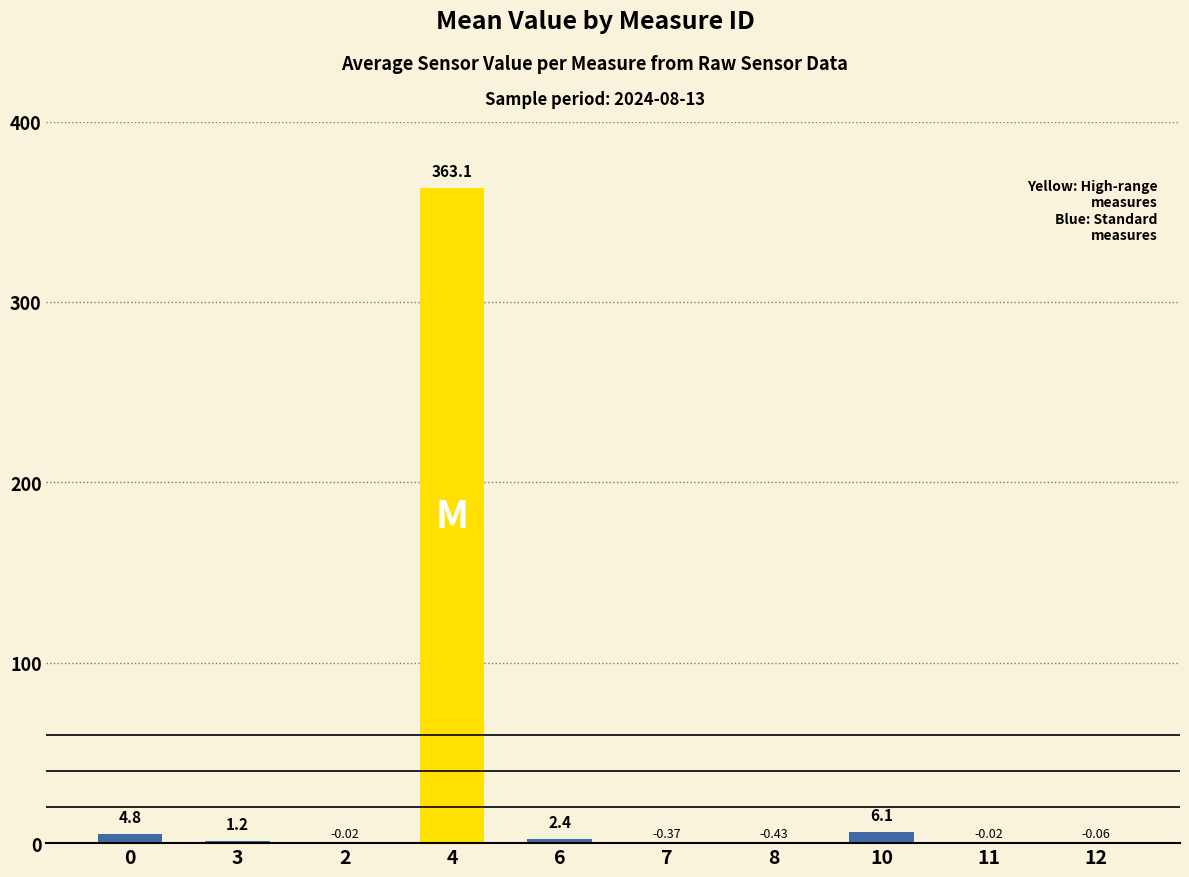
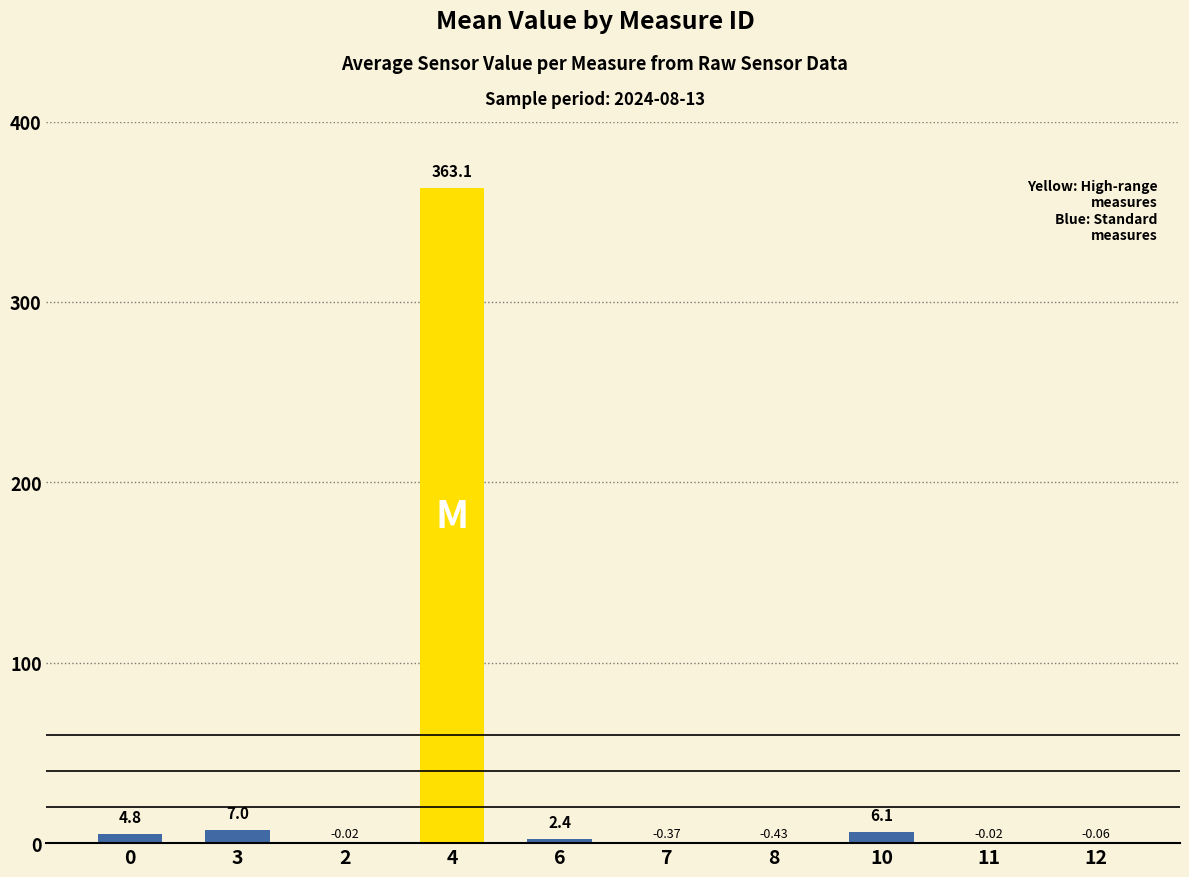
3: 1.2 -> 7.0
